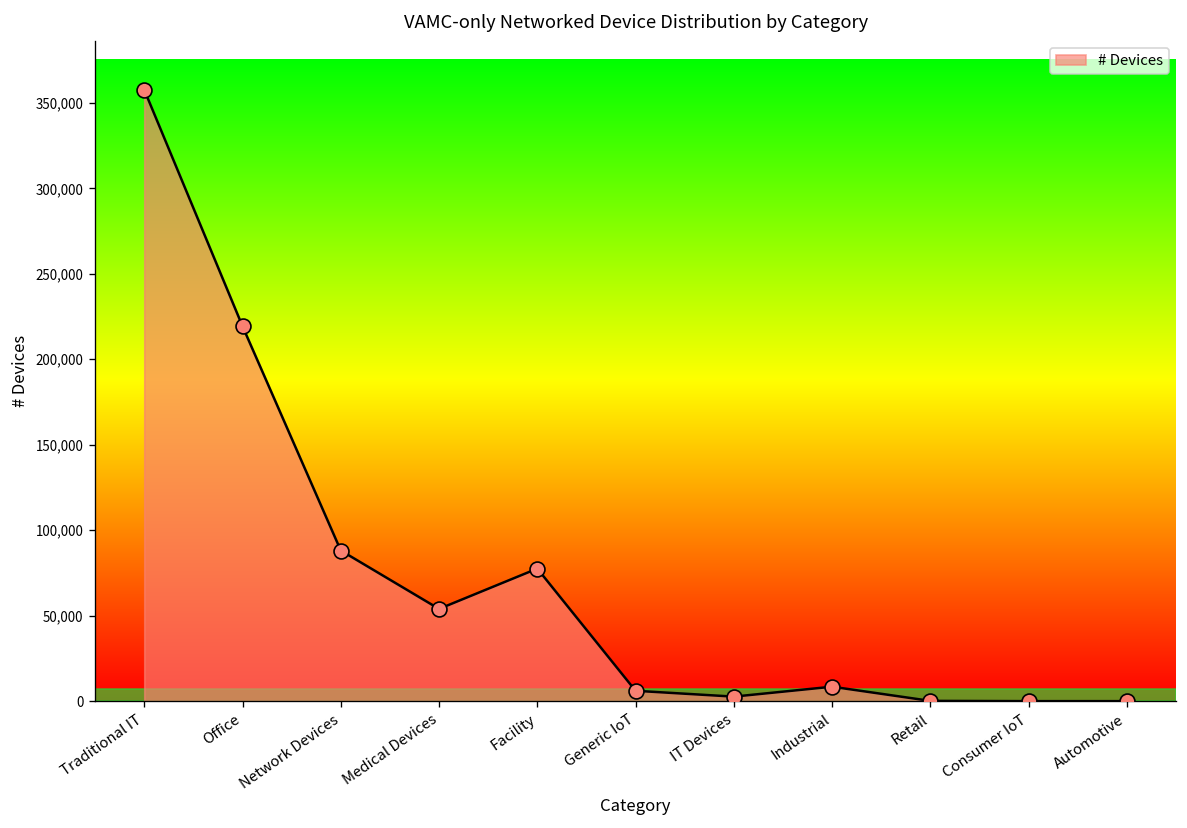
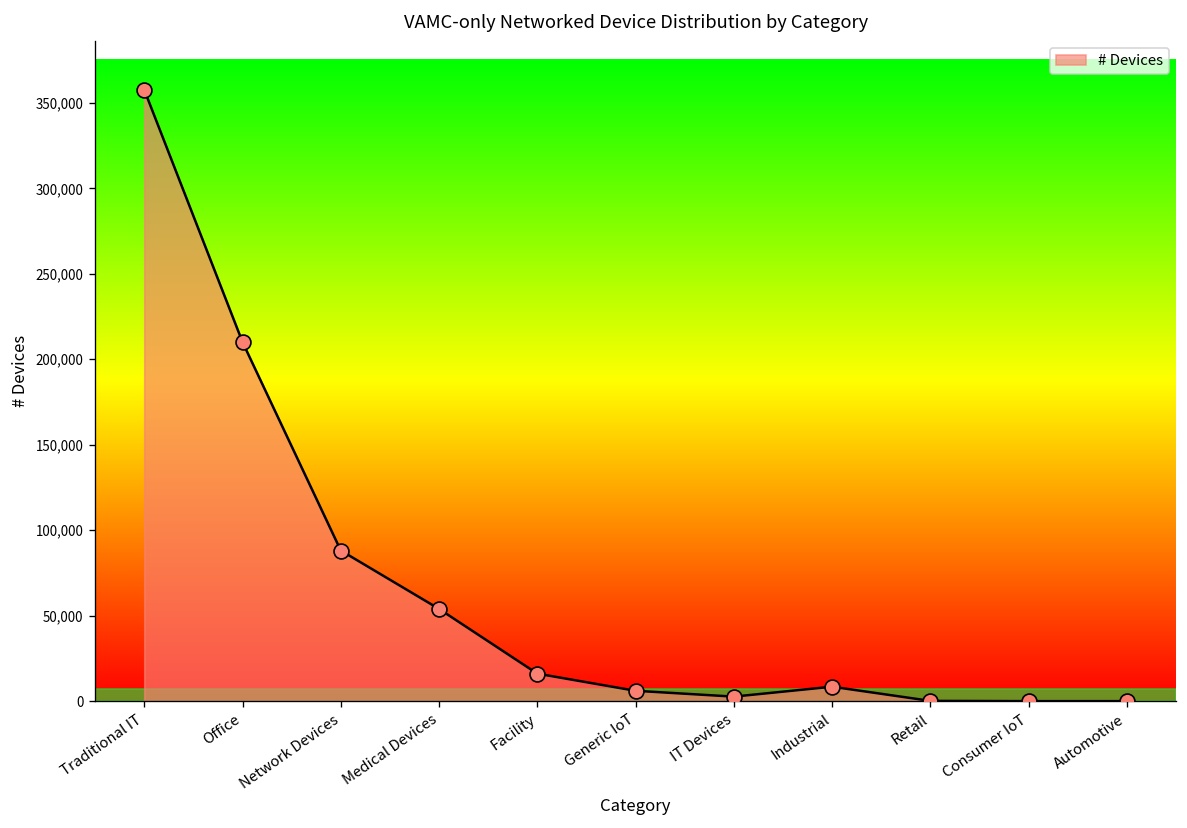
Office: 219,000 -> 210,000
Facility: 78,000 -> 16,000
